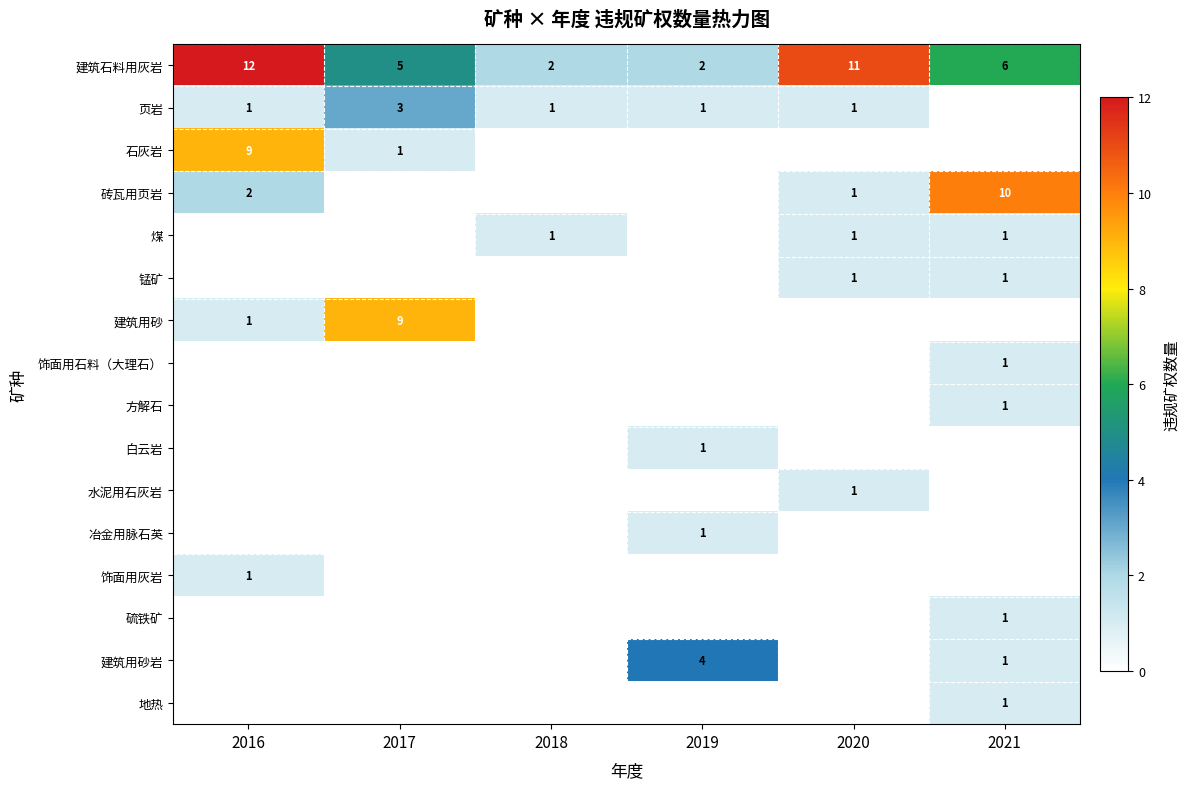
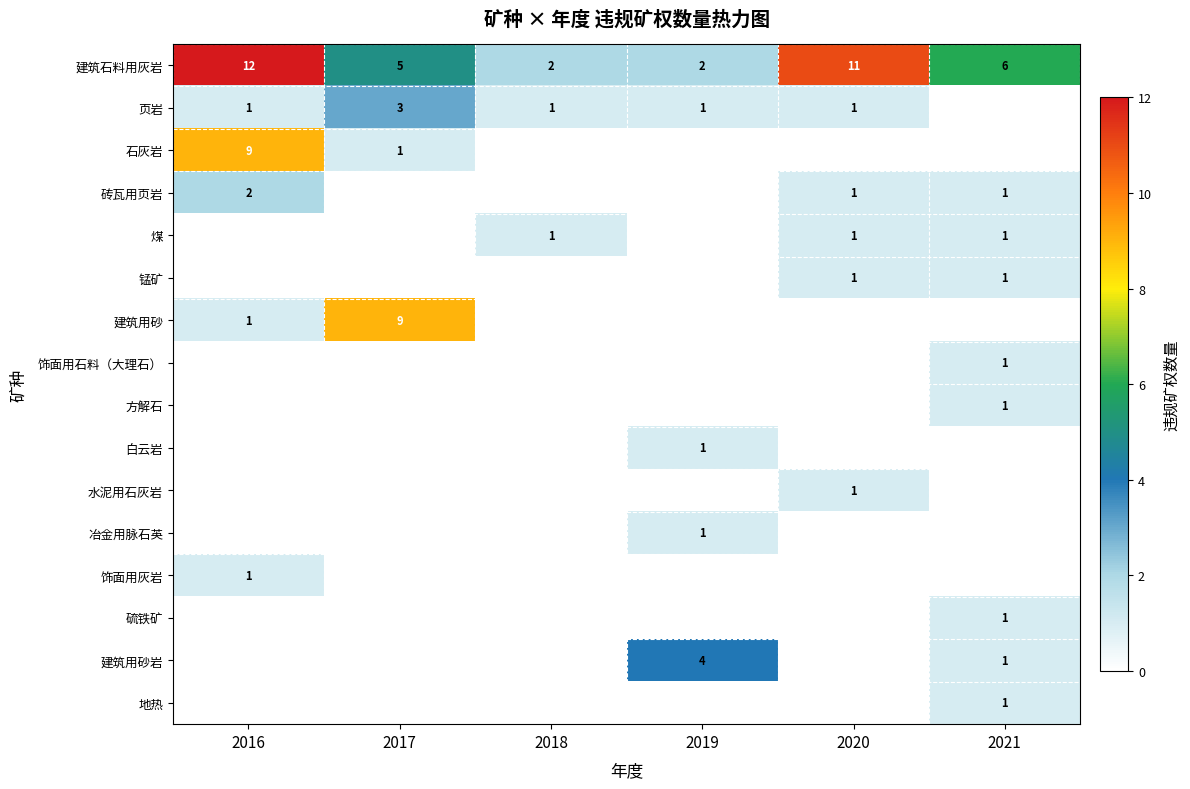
砖瓦用页岩, 2021: 10 -> 1
